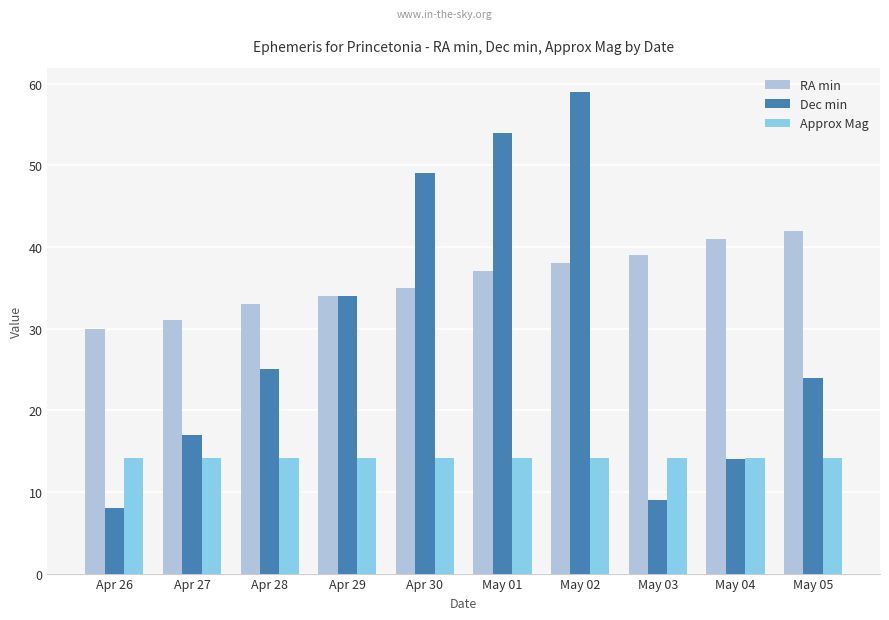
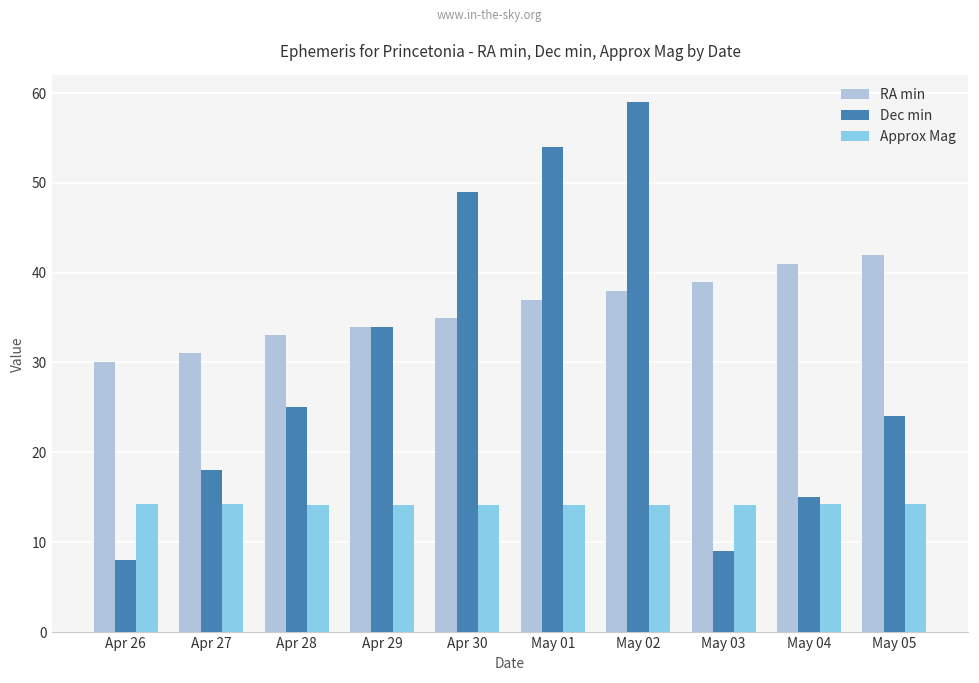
Dec min, Apr 27: 17 -> 18
Dec min, May 04: 14 -> 15
